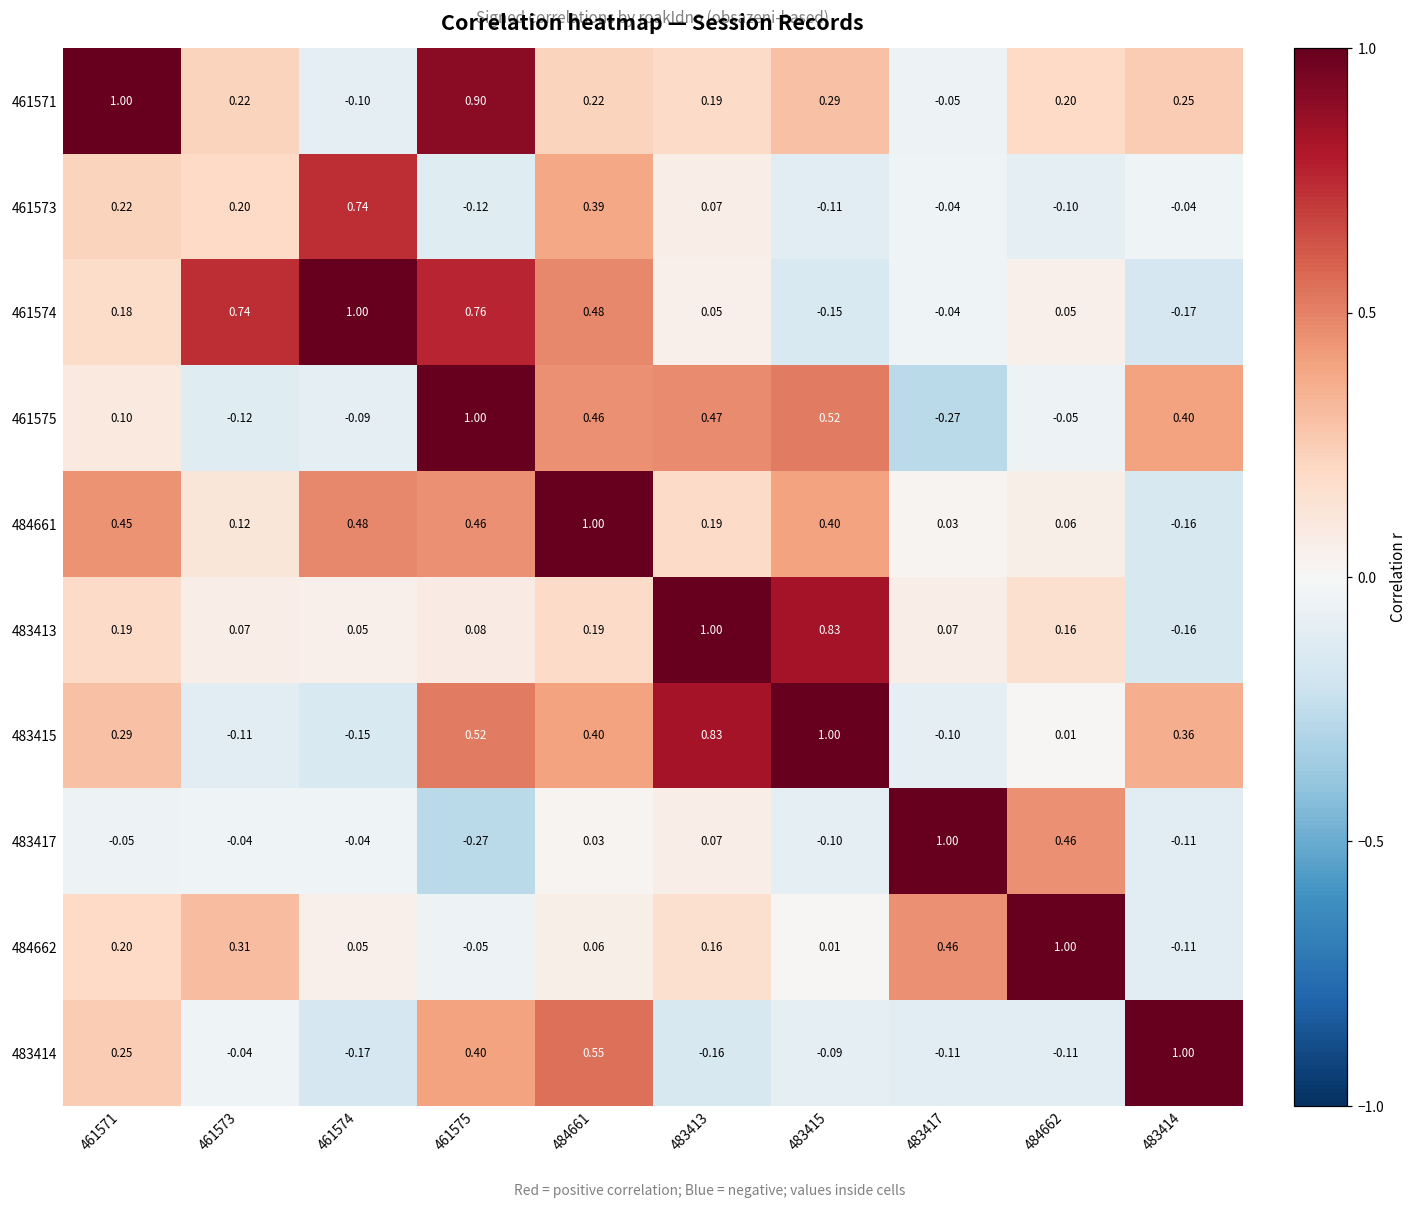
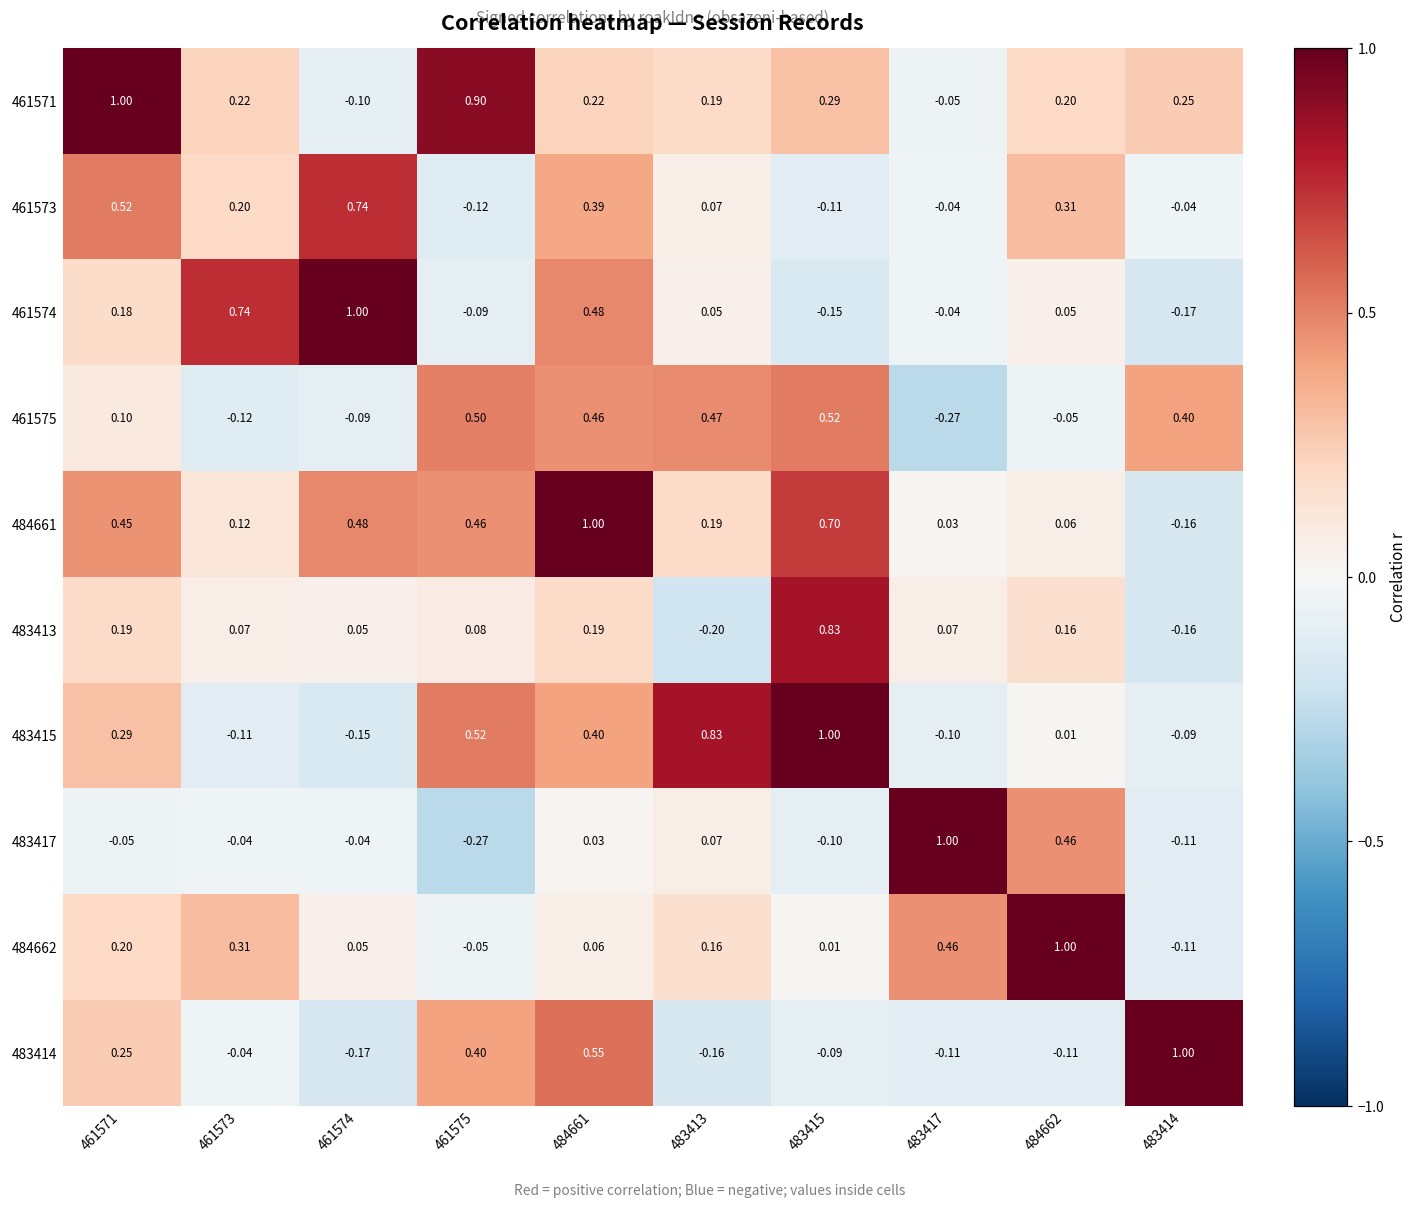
461573, 461571: 0.22 -> 0.52
461573, 484662: -0.10 -> 0.31
461574, 461575: 0.76 -> -0.09
461575, 461575: 1.00 -> 0.50
484661, 483415: 0.40 -> 0.70
483413, 483413: 1.00 -> -0.20
483415, 483414: 0.36 -> -0.09
